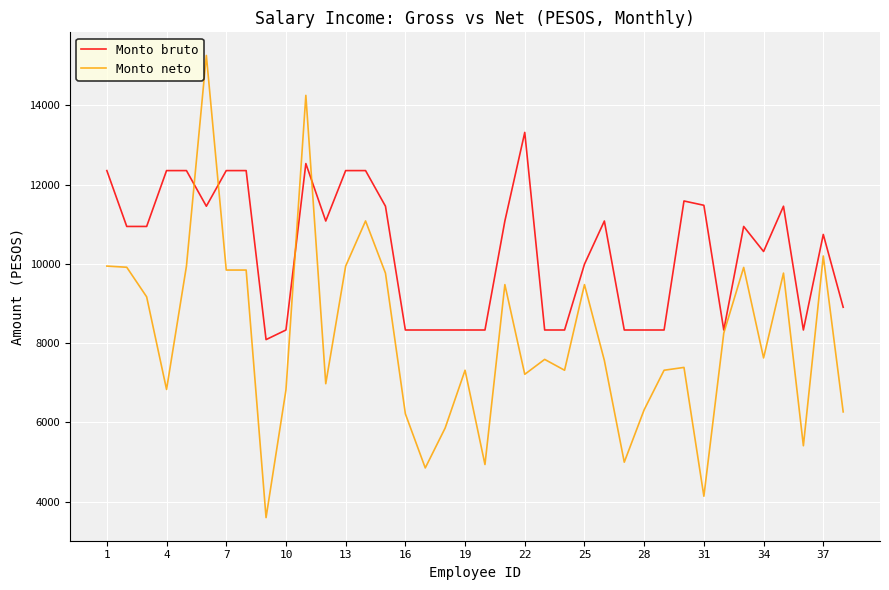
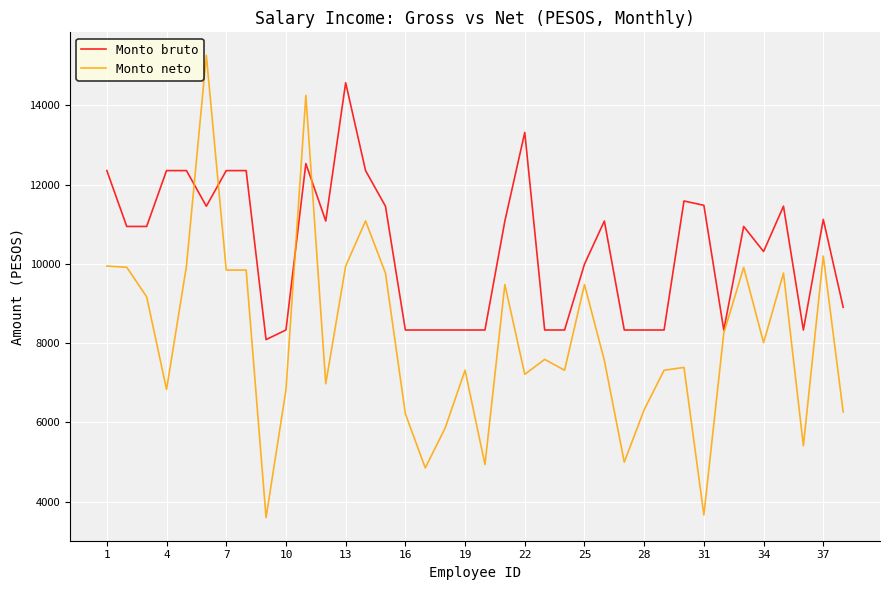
Monto bruto, 13: 12400 -> 14600
Monto neto, 31: 4100 -> 3700
Monto neto, 34: 7600 -> 8000
Monto bruto, 37: 10700 -> 11100
